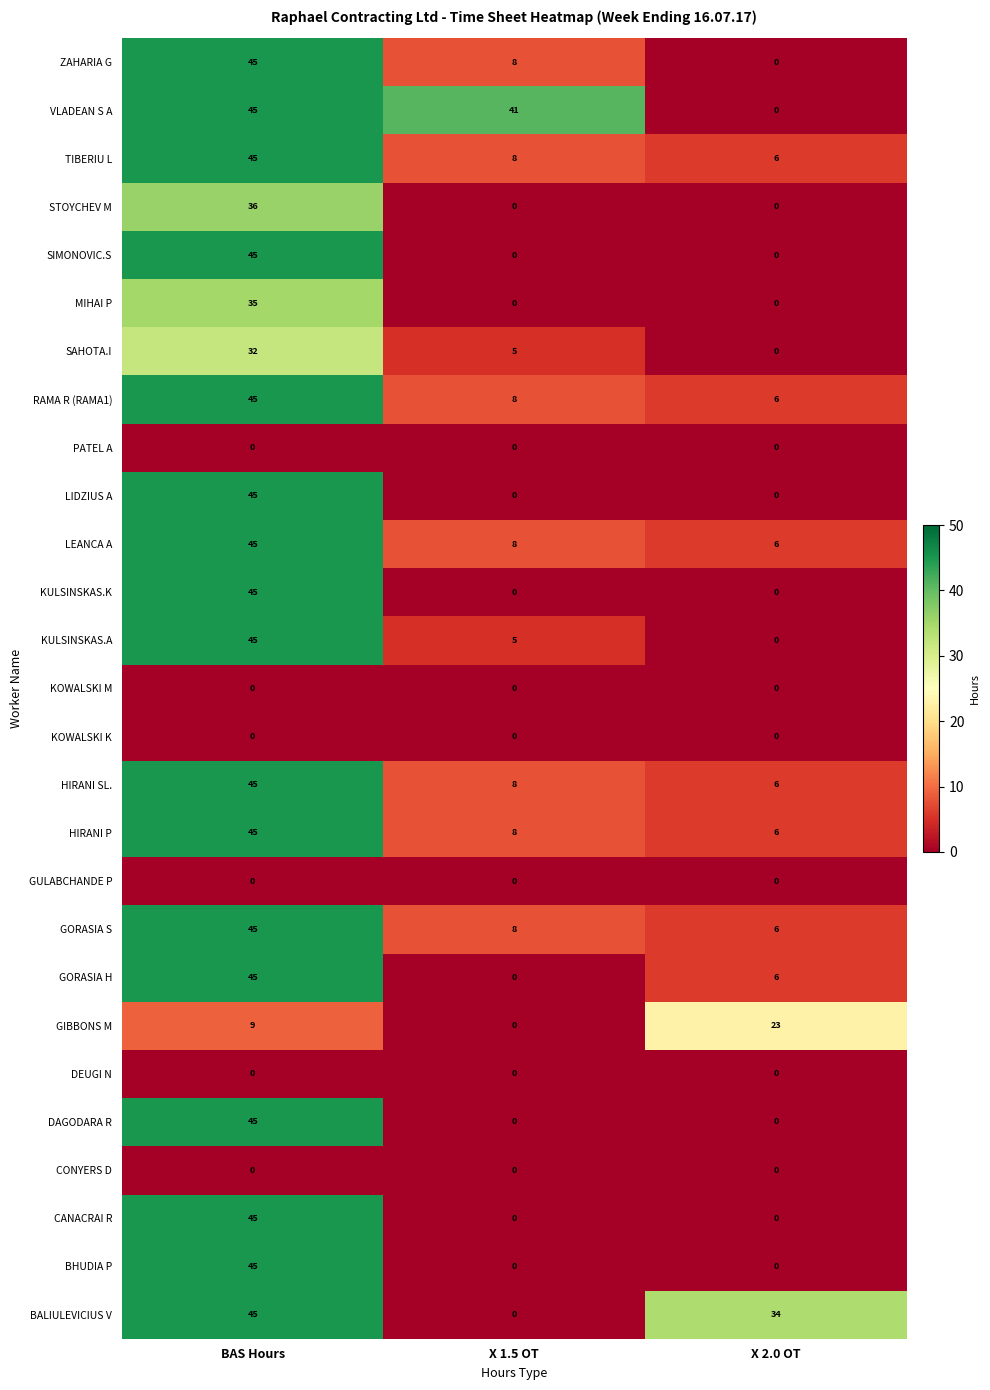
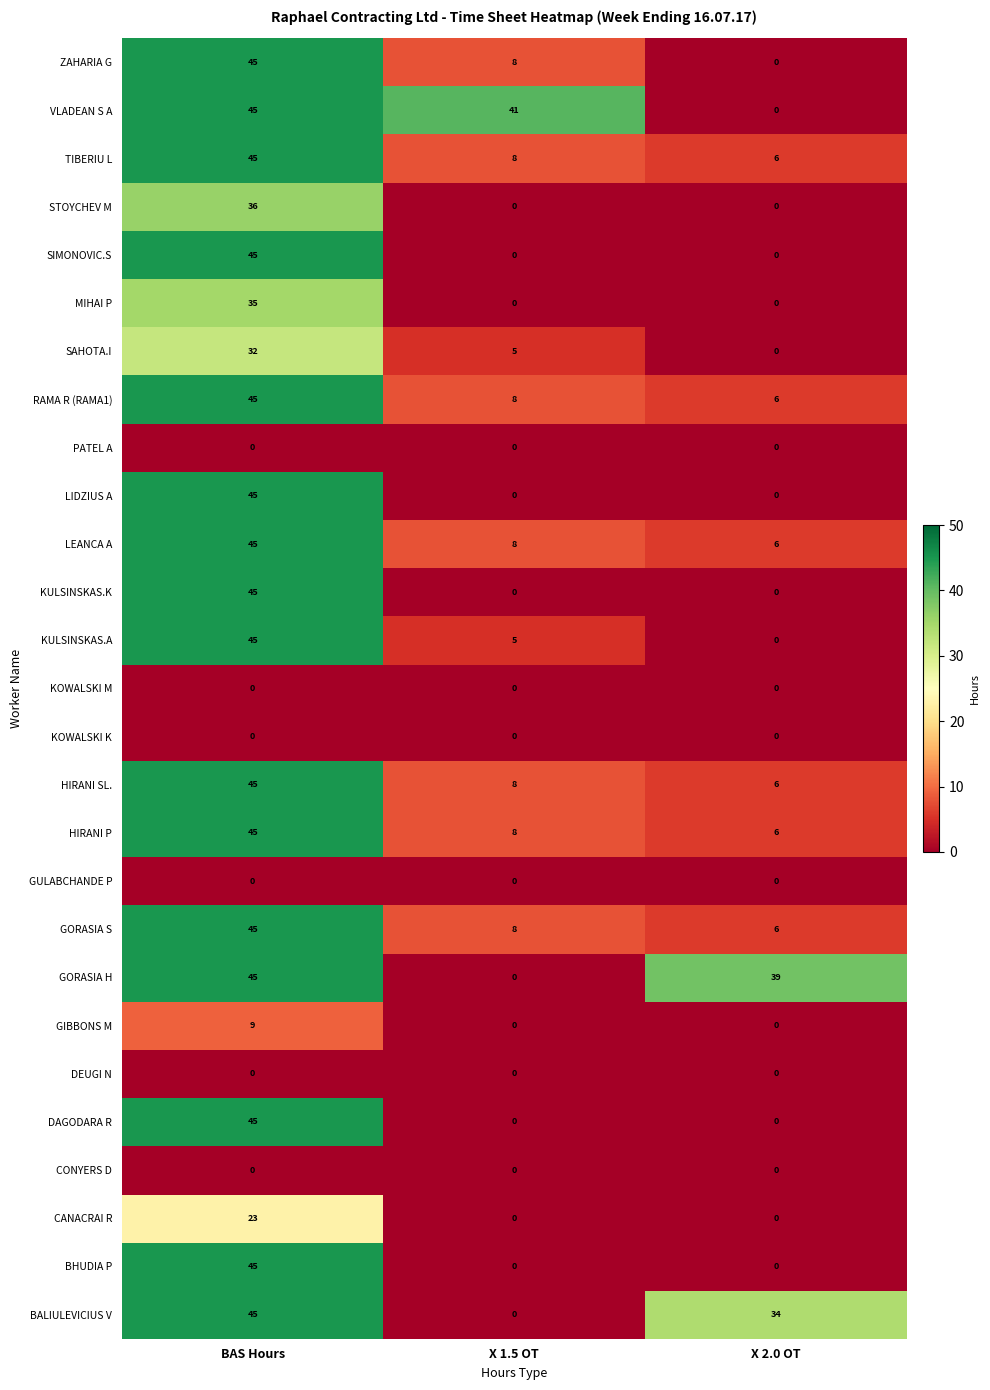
GORASIA H, X 2.0 OT: 6 -> 39
GIBBONS M, X 2.0 OT: 23 -> 0
CANACRAI R, BAS Hours: 45 -> 23
